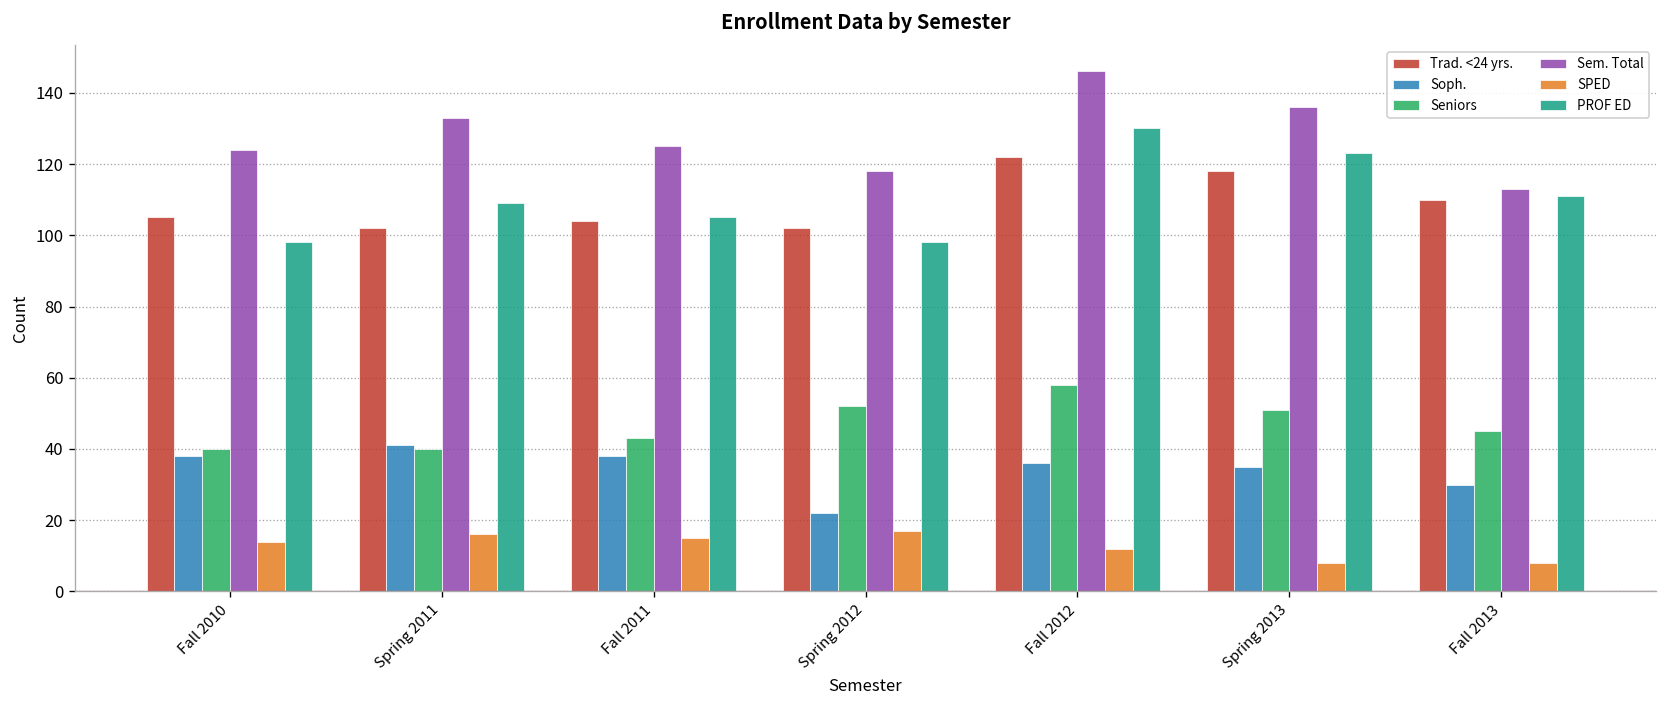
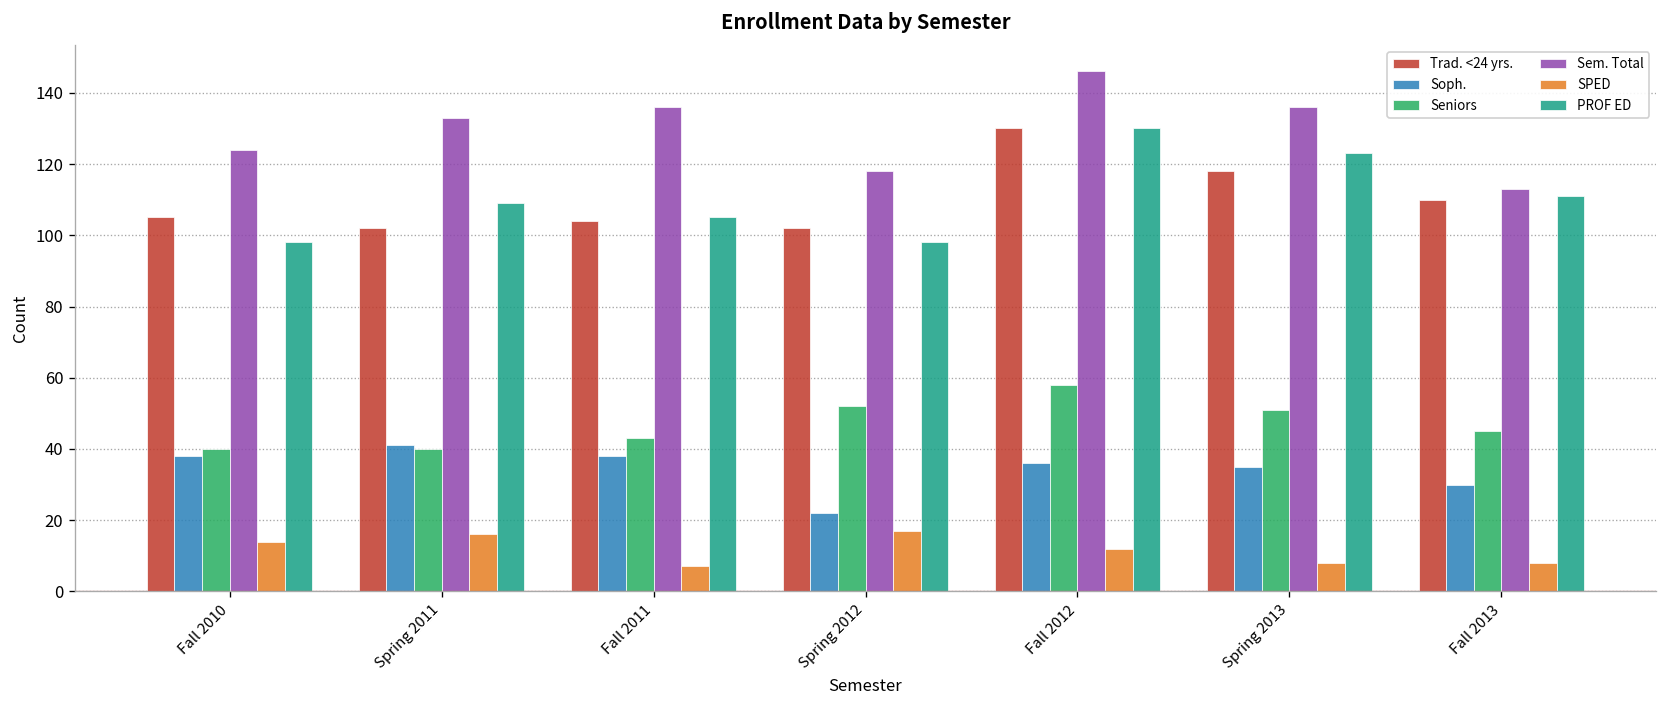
Sem. Total, Fall 2011: 125 -> 136
SPED, Fall 2011: 15 -> 7
Trad. <24 yrs., Fall 2012: 122 -> 130
